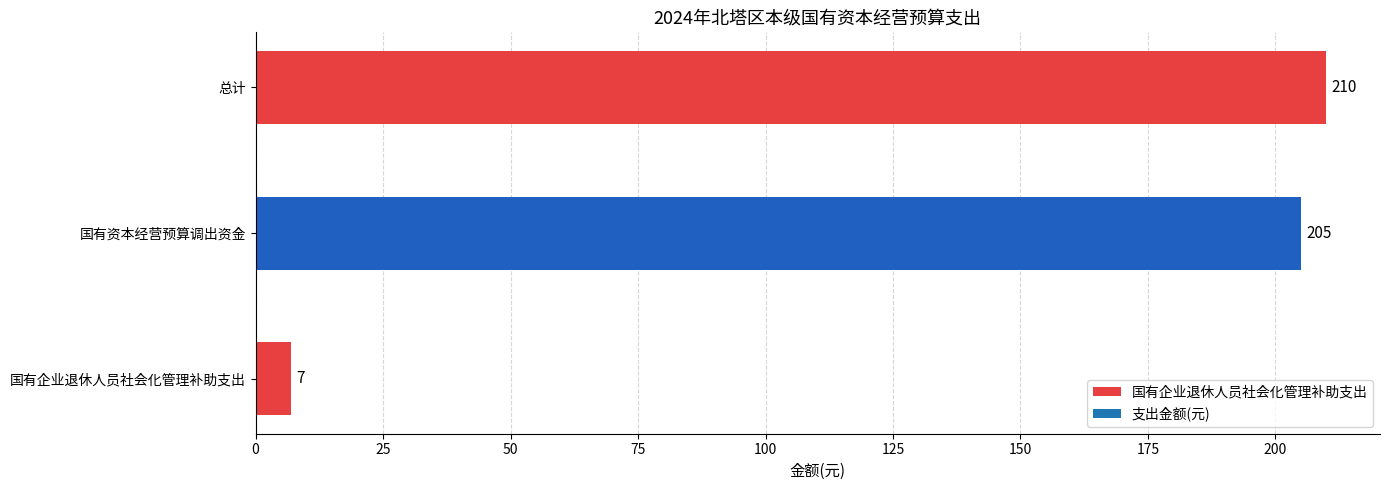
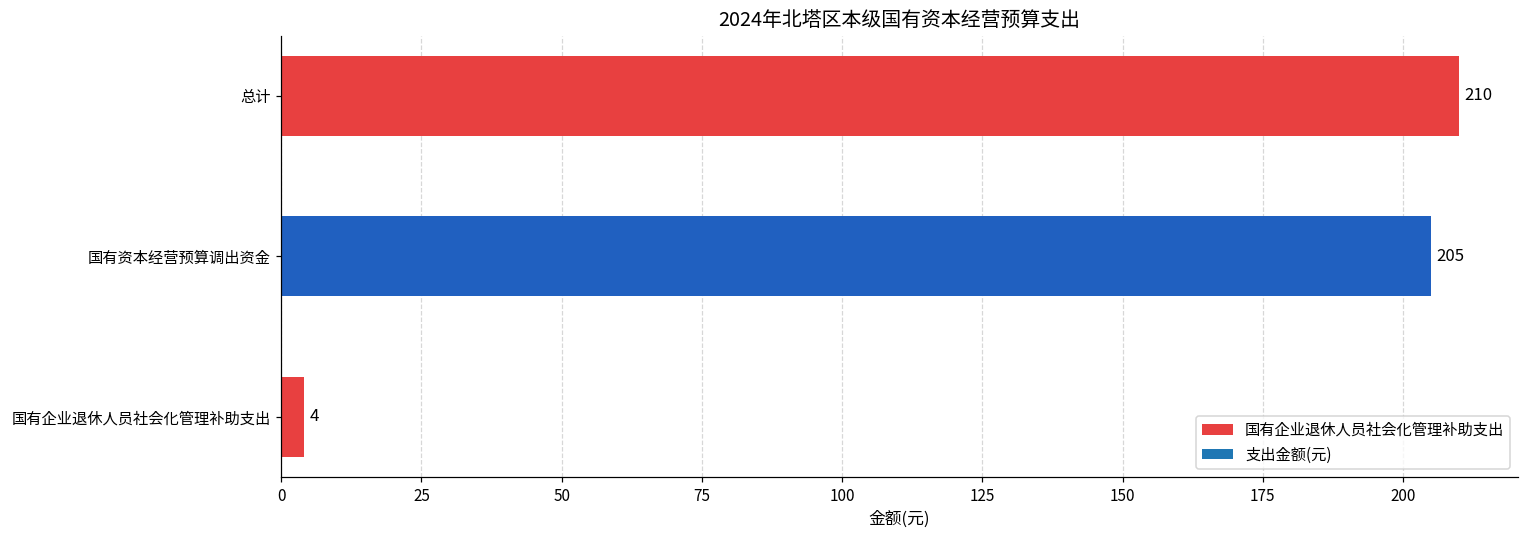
国有企业退休人员社会化管理补助支出: 7 -> 4
